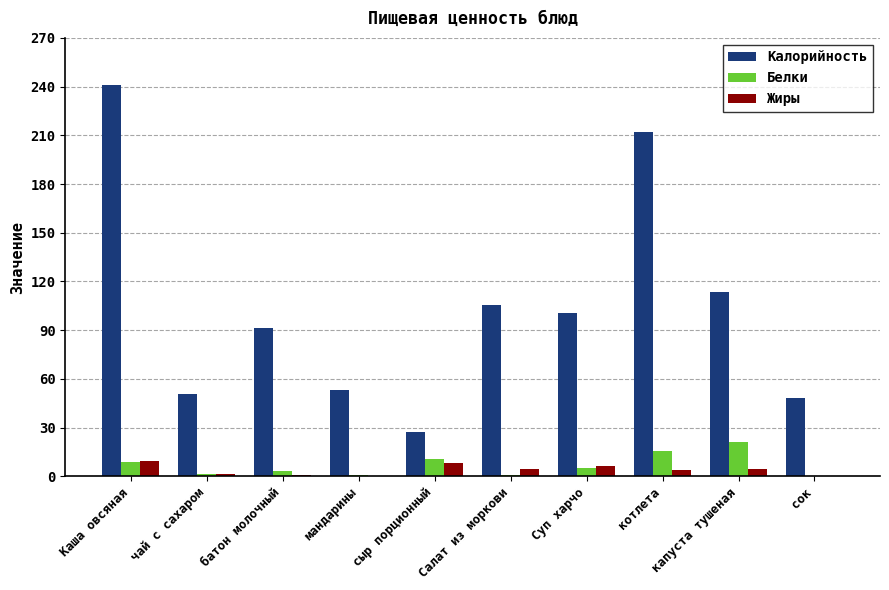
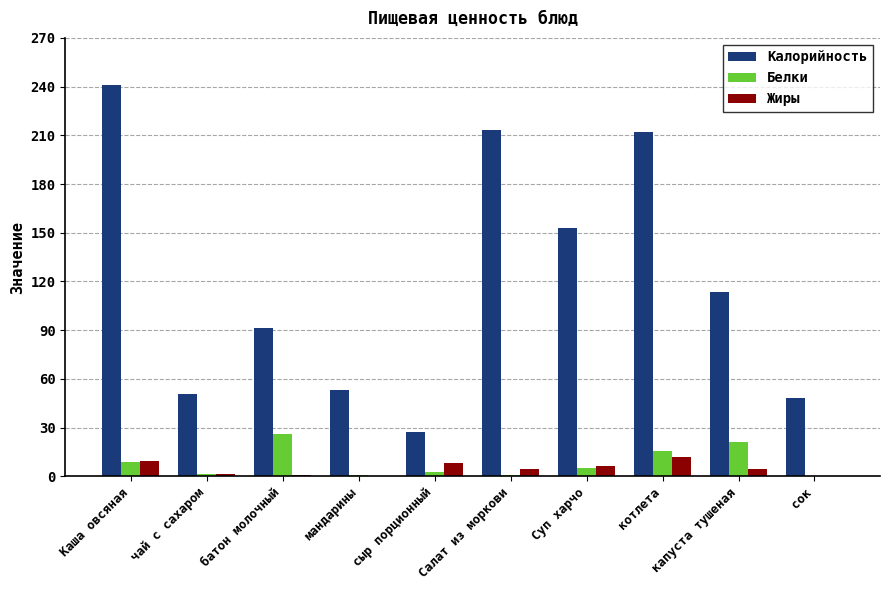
Белки, батон молочный: 3 -> 26
Белки, сыр порционный: 10 -> 2
Калорийность, Салат из моркови: 106 -> 213
Калорийность, Суп харчо: 101 -> 153
Жиры, котлета: 4 -> 12
